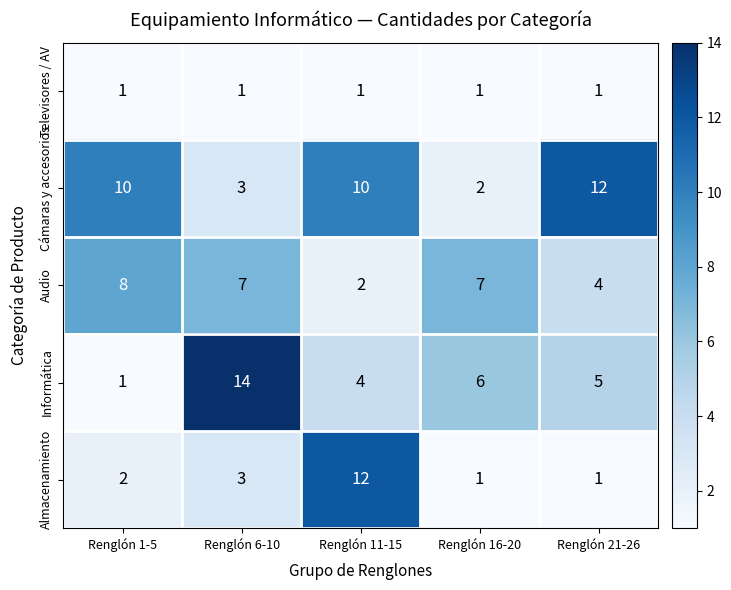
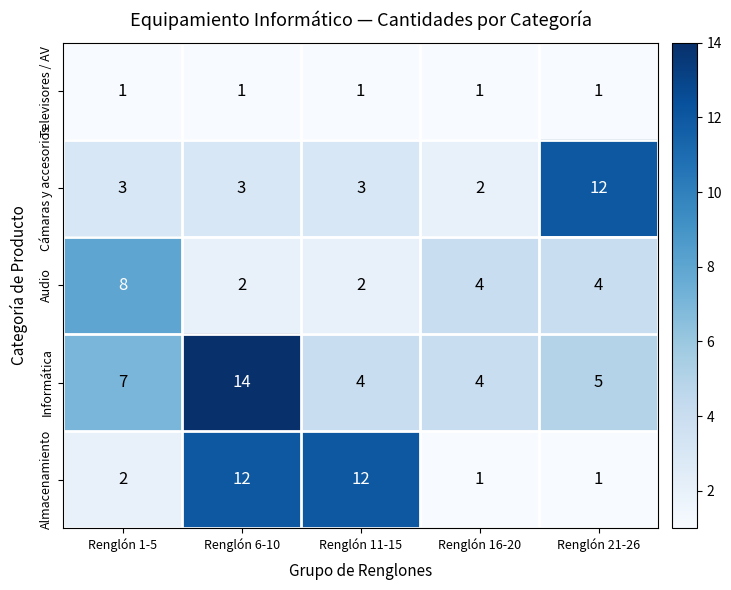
Cámaras y accesorios, Renglón 1-5: 10 -> 3
Cámaras y accesorios, Renglón 11-15: 10 -> 3
Audio, Renglón 6-10: 7 -> 2
Audio, Renglón 16-20: 7 -> 4
Informática, Renglón 1-5: 1 -> 7
Informática, Renglón 16-20: 6 -> 4
Almacenamiento, Renglón 6-10: 3 -> 12
